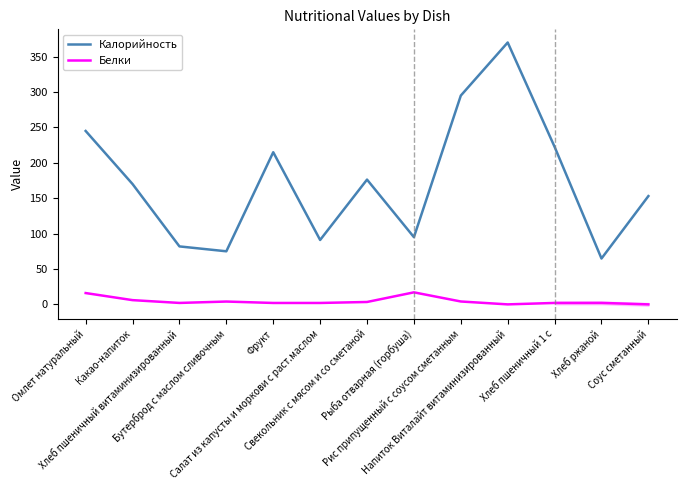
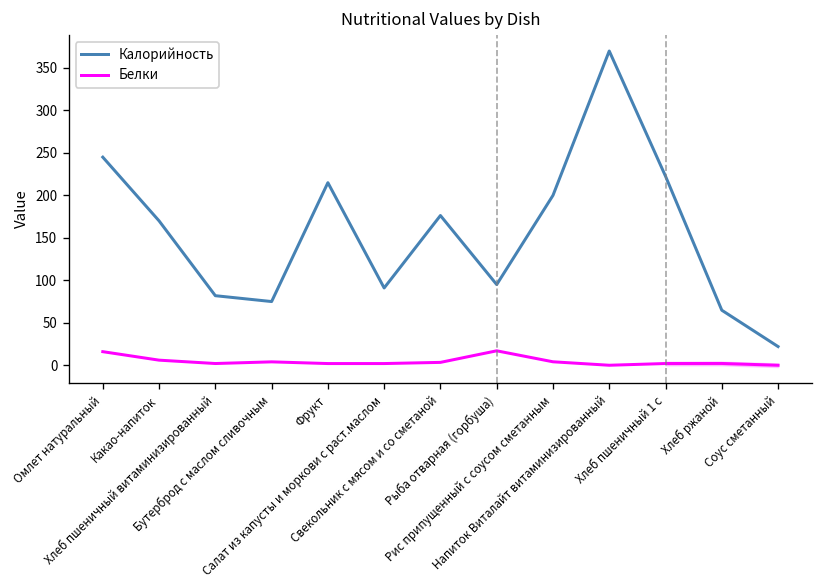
Калорийность, Рис припущенный с соусом сметанным: 300 -> 200
Калорийность, Соус сметанный: 150 -> 20
